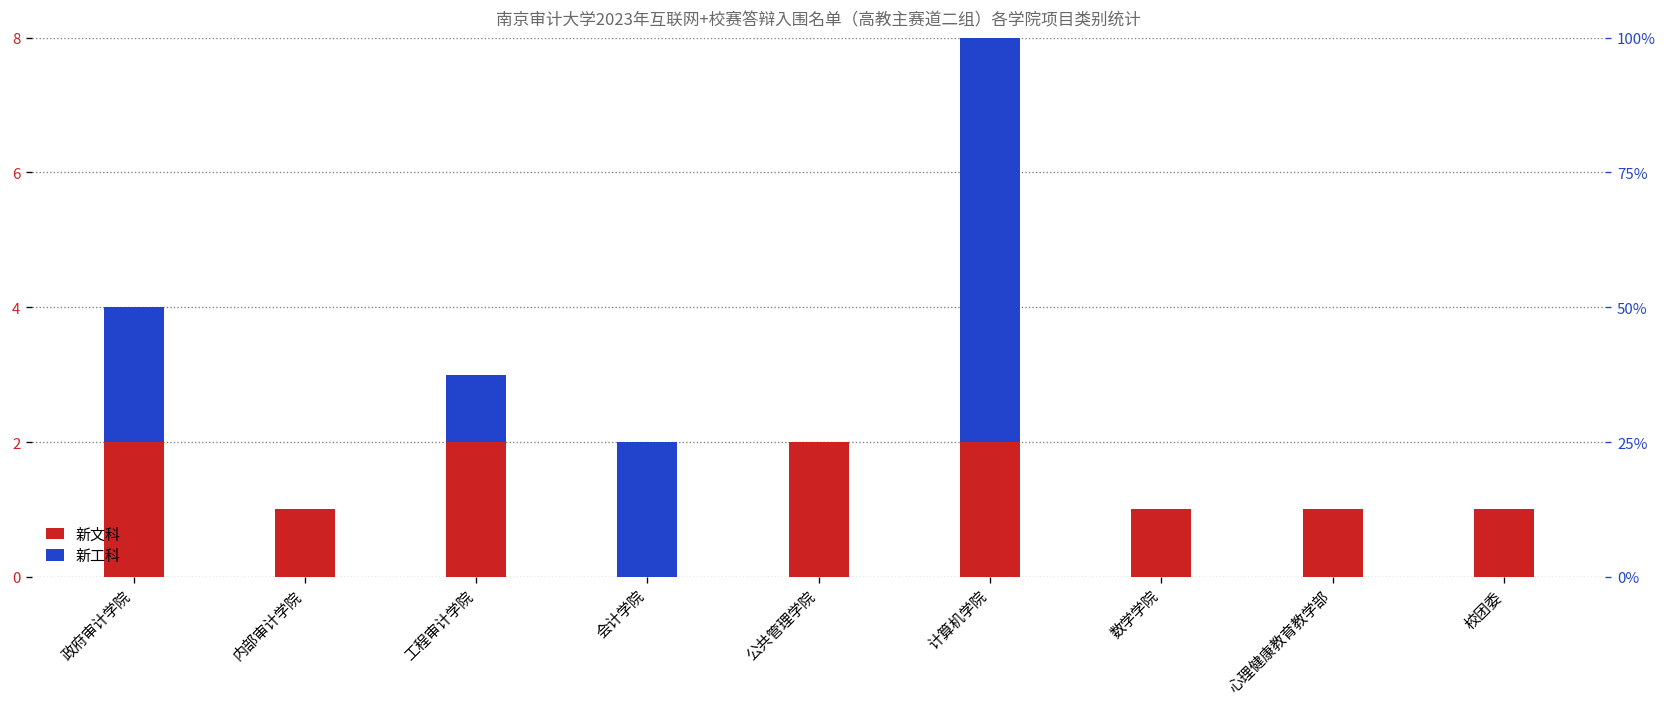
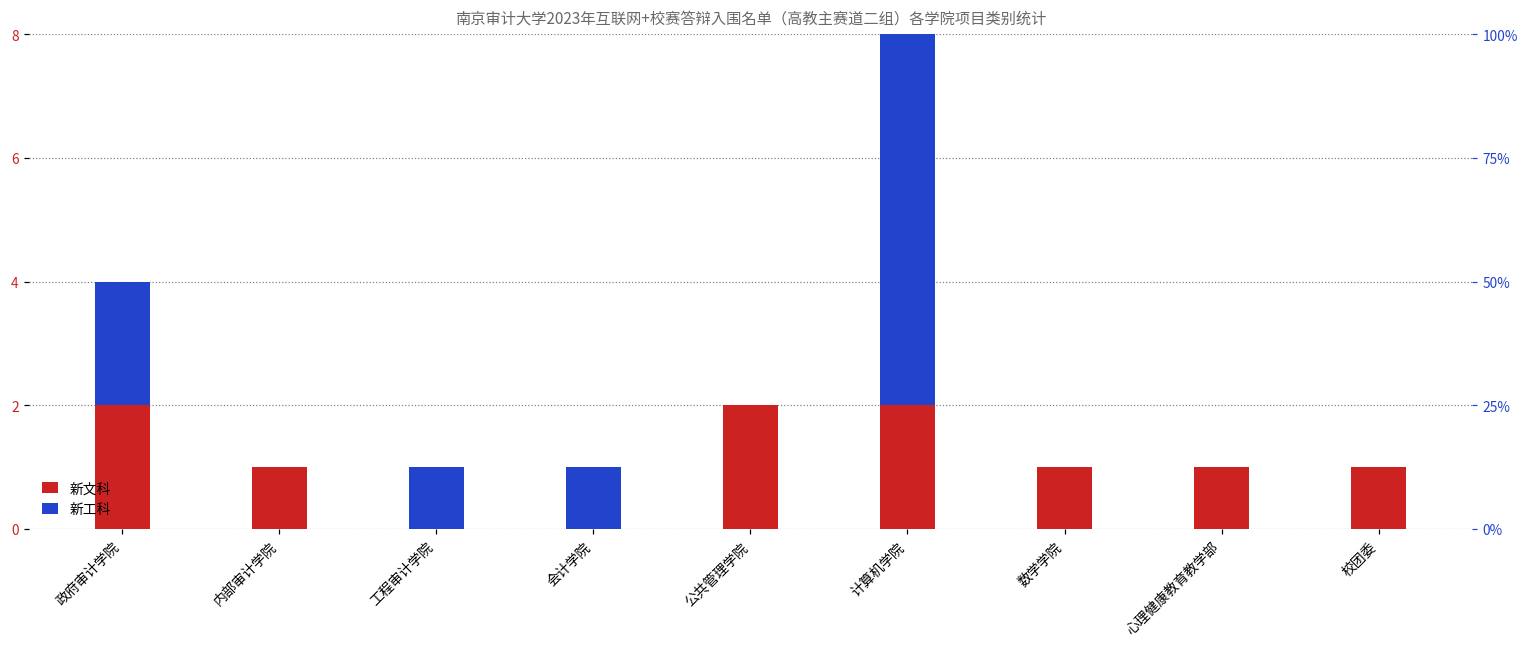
新文科, 工程审计学院: 2 -> 0
新工科, 会计学院: 2 -> 1
